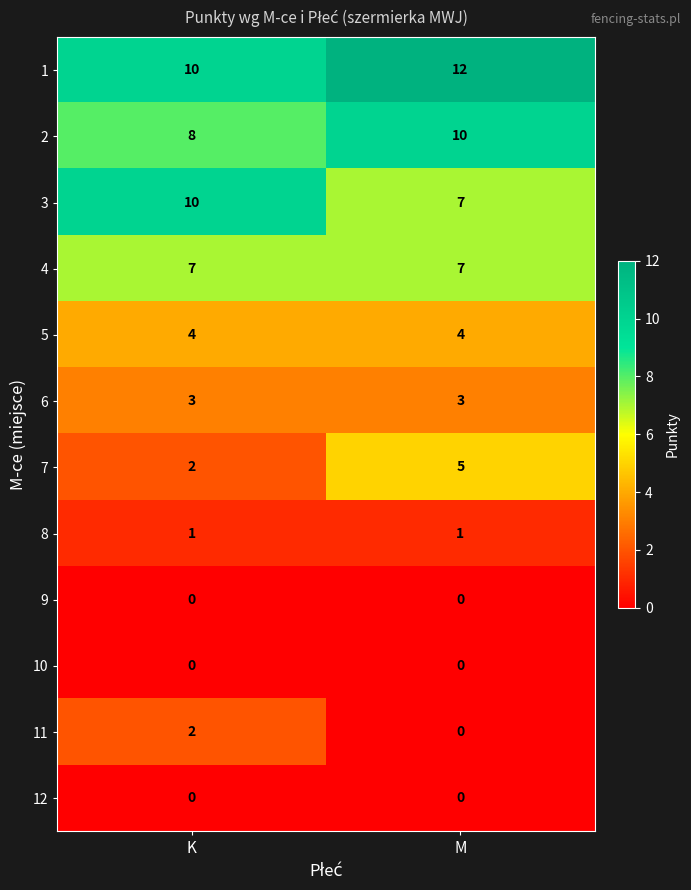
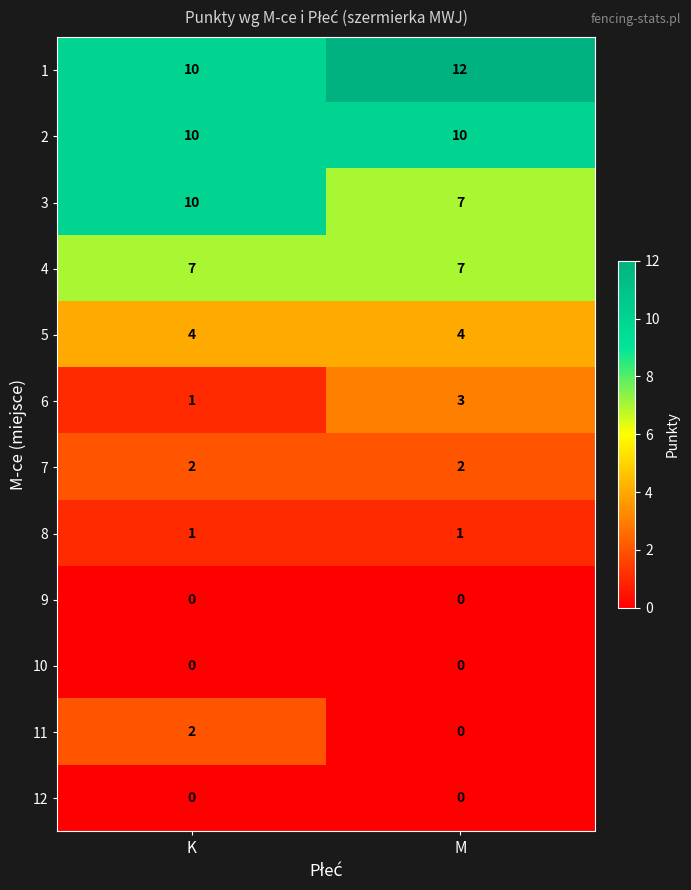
2, K: 8 -> 10
6, K: 3 -> 1
7, M: 5 -> 2
